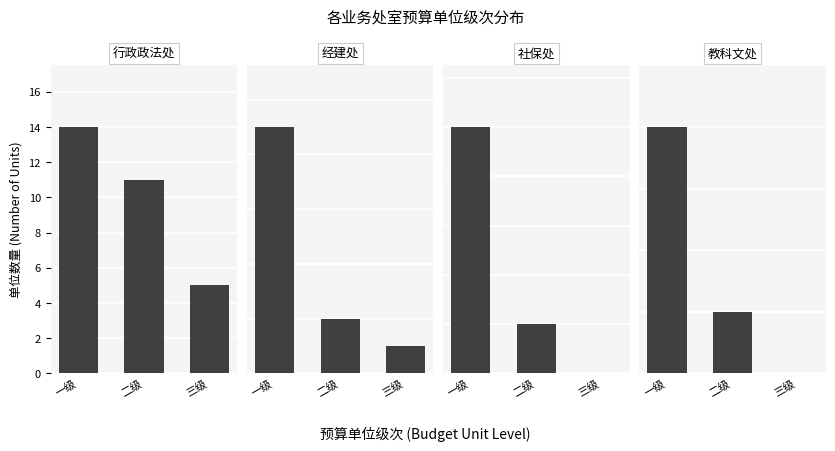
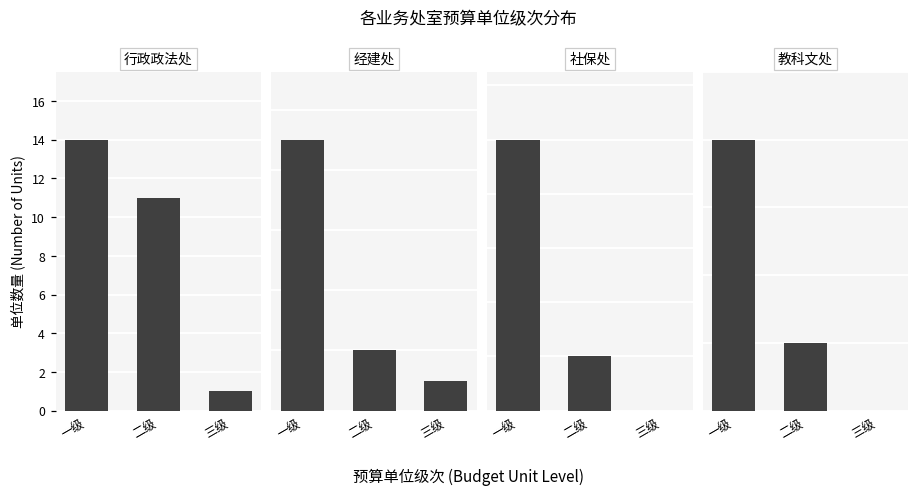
行政政法处, 三级: 5 -> 1
